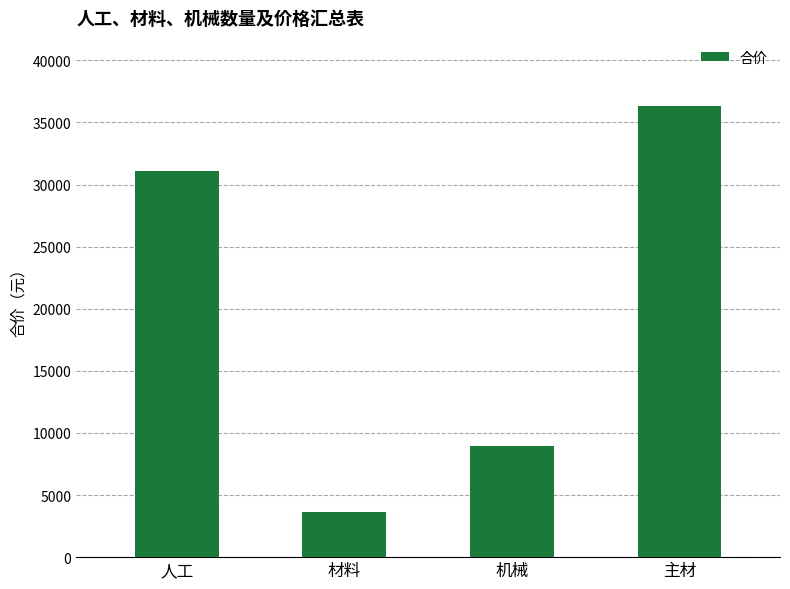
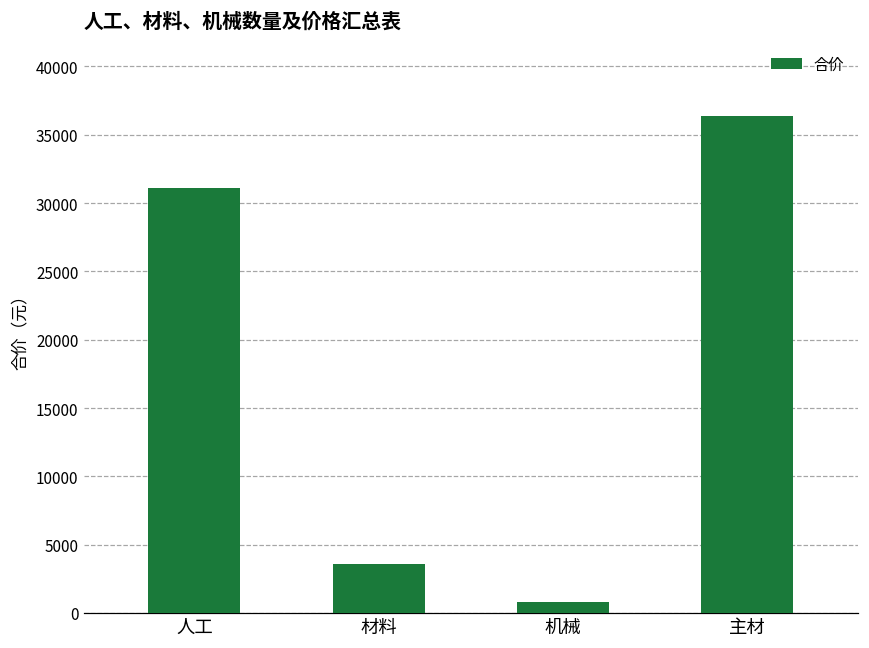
机械: 8900 -> 800
